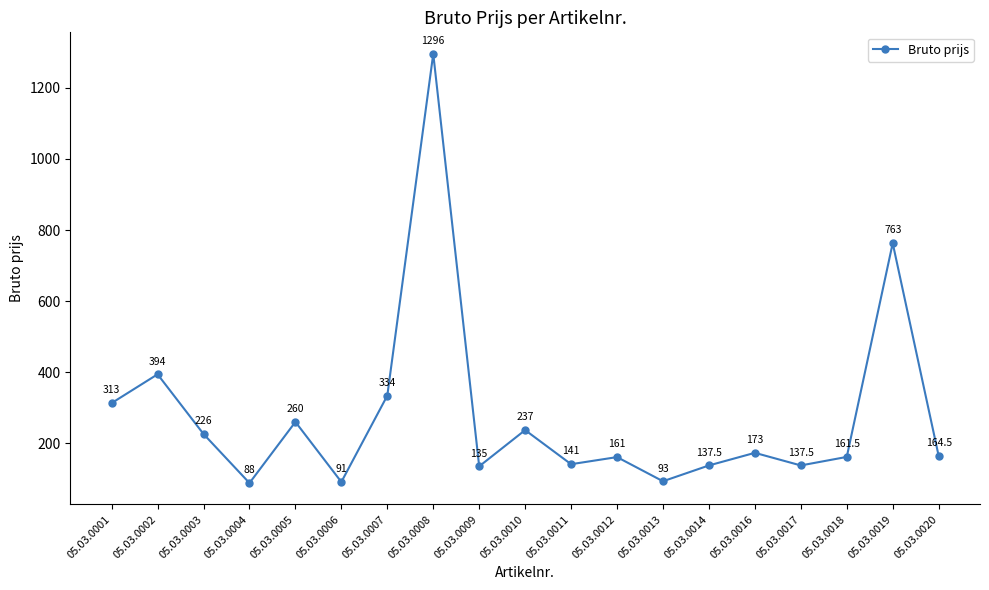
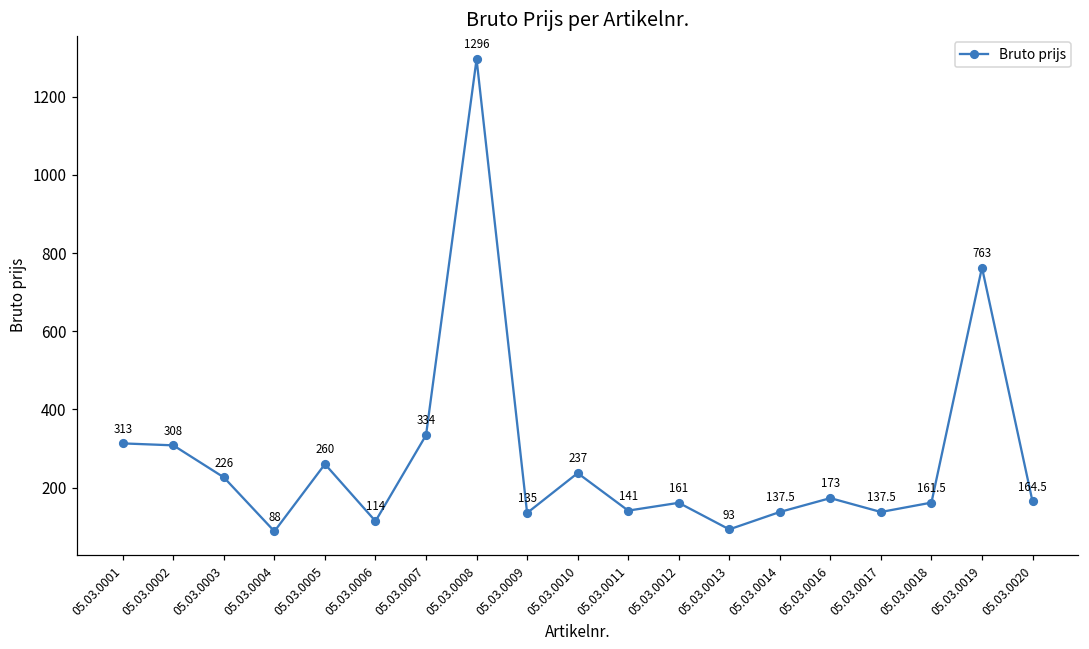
05.03.0002: 394 -> 308
05.03.0006: 91 -> 114
